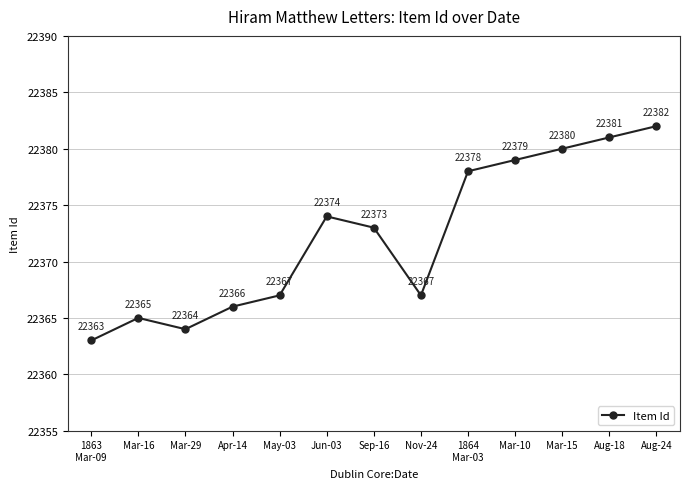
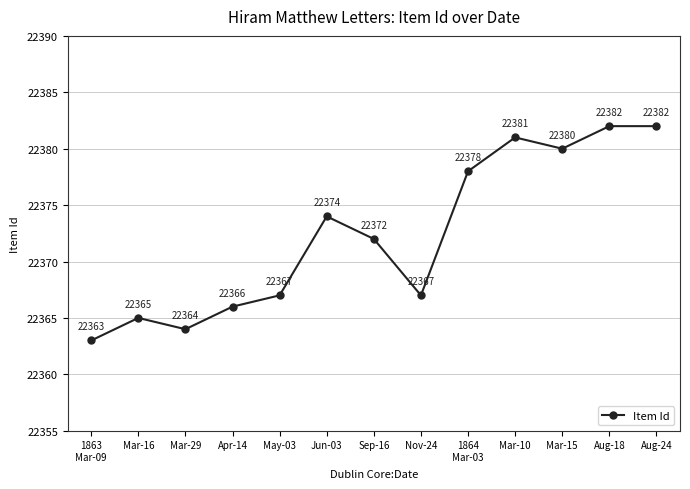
Sep-16: 22373 -> 22372
Mar-10: 22379 -> 22381
Aug-18: 22381 -> 22382
